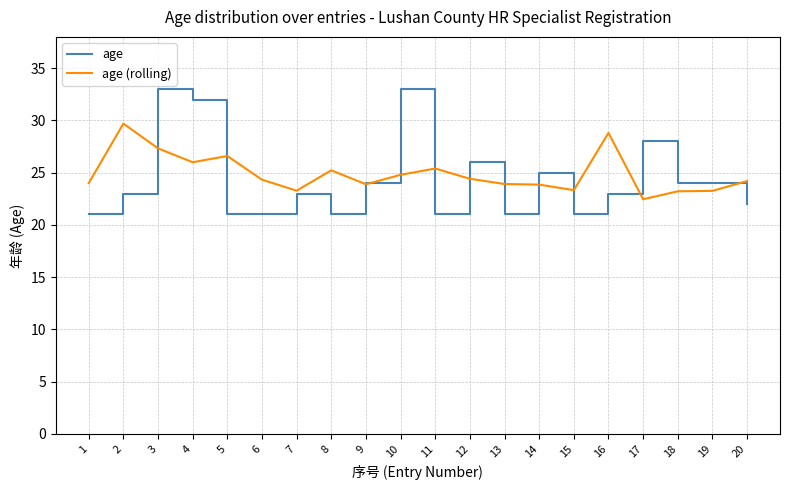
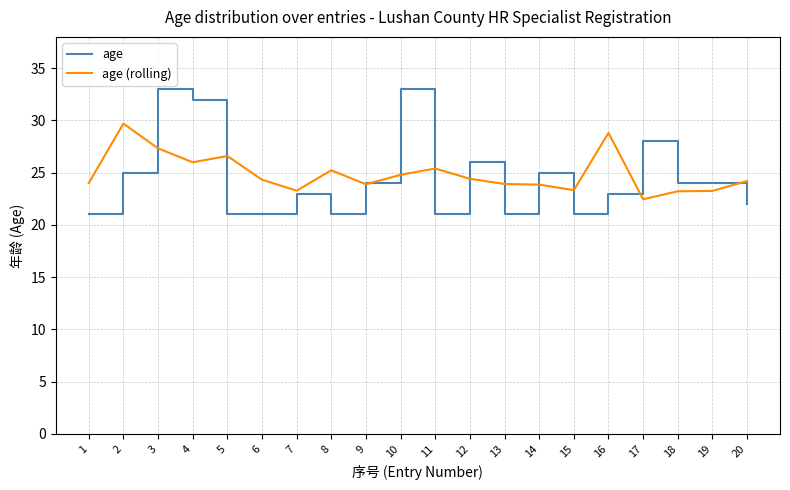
age, 2: 23 -> 25
